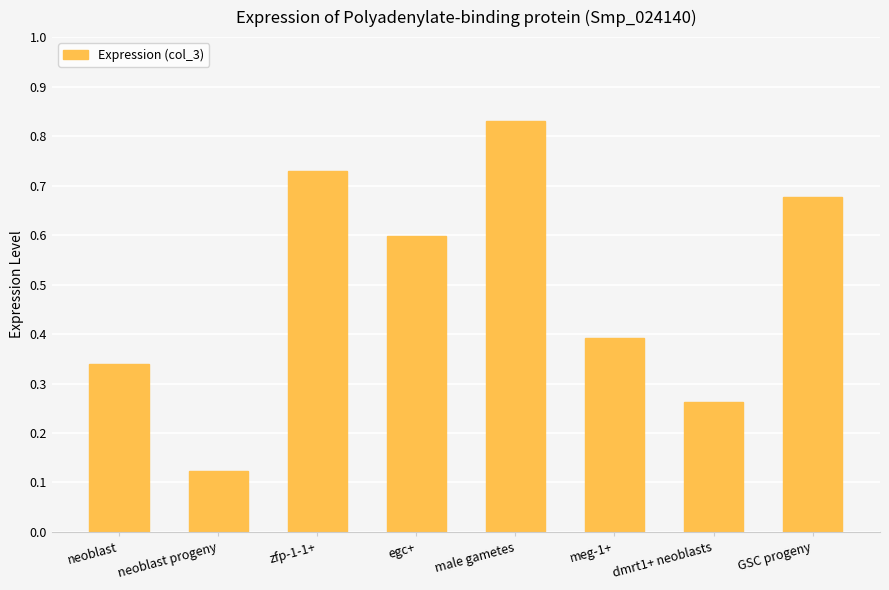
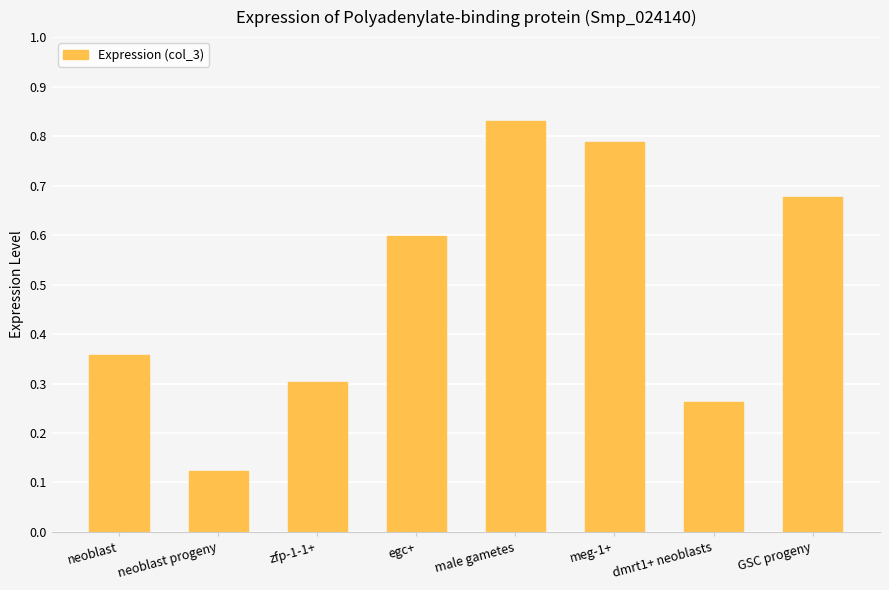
neoblast: 0.34 -> 0.36
zfp-1-1+: 0.73 -> 0.30
meg-1+: 0.39 -> 0.79
